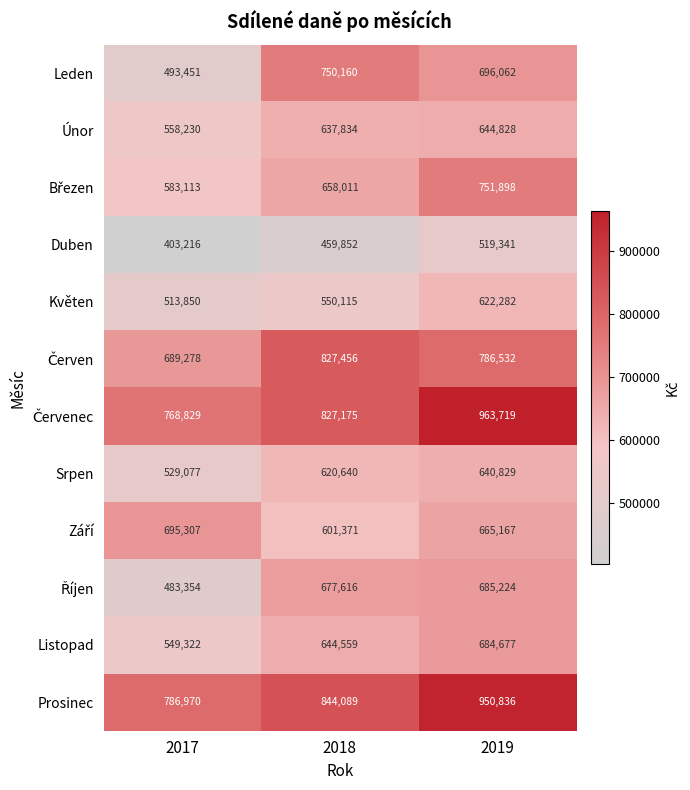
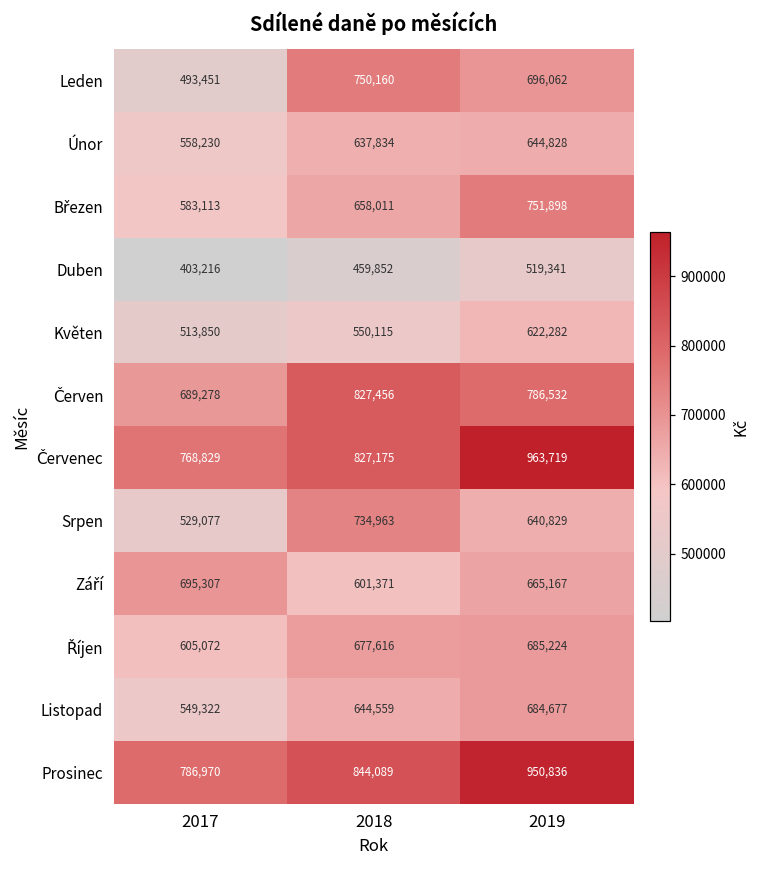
Srpen, 2018: 620,640 -> 734,963
Říjen, 2017: 483,354 -> 605,072
